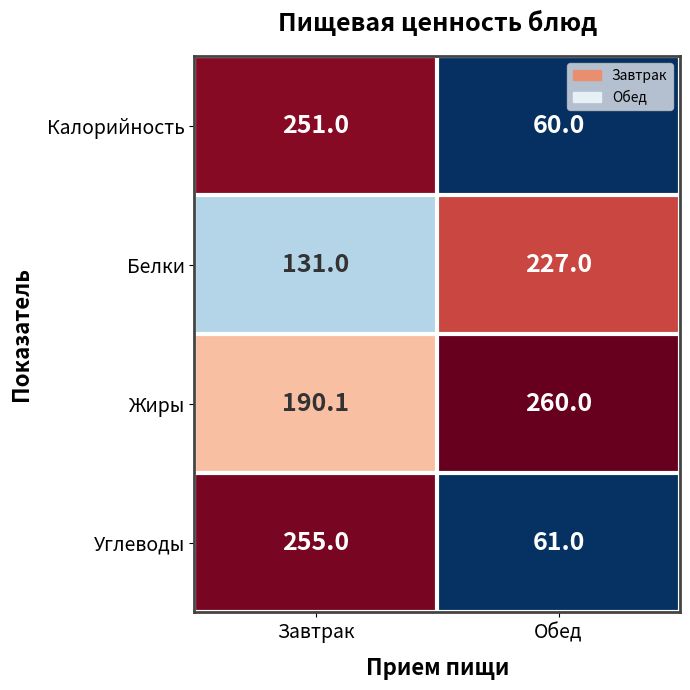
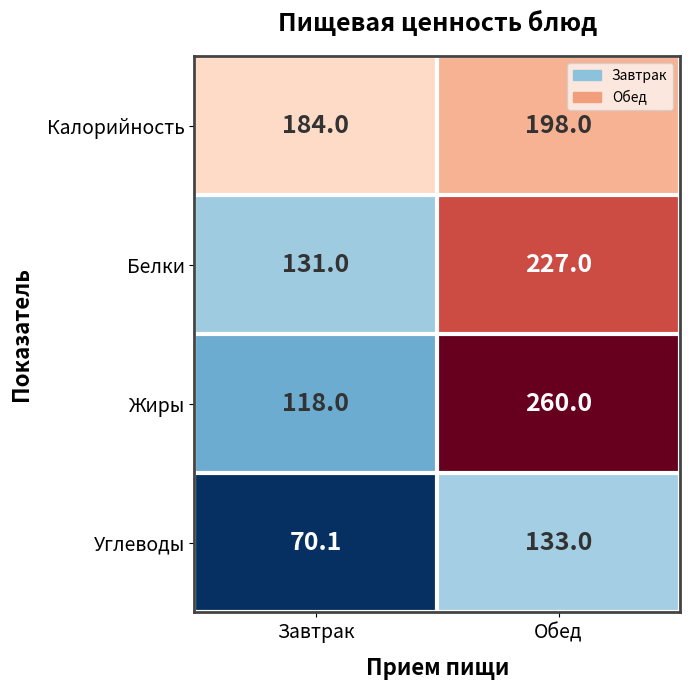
Калорийность, Завтрак: 251.0 -> 184.0
Калорийность, Обед: 60.0 -> 198.0
Жиры, Завтрак: 190.1 -> 118.0
Углеводы, Завтрак: 255.0 -> 70.1
Углеводы, Обед: 61.0 -> 133.0
